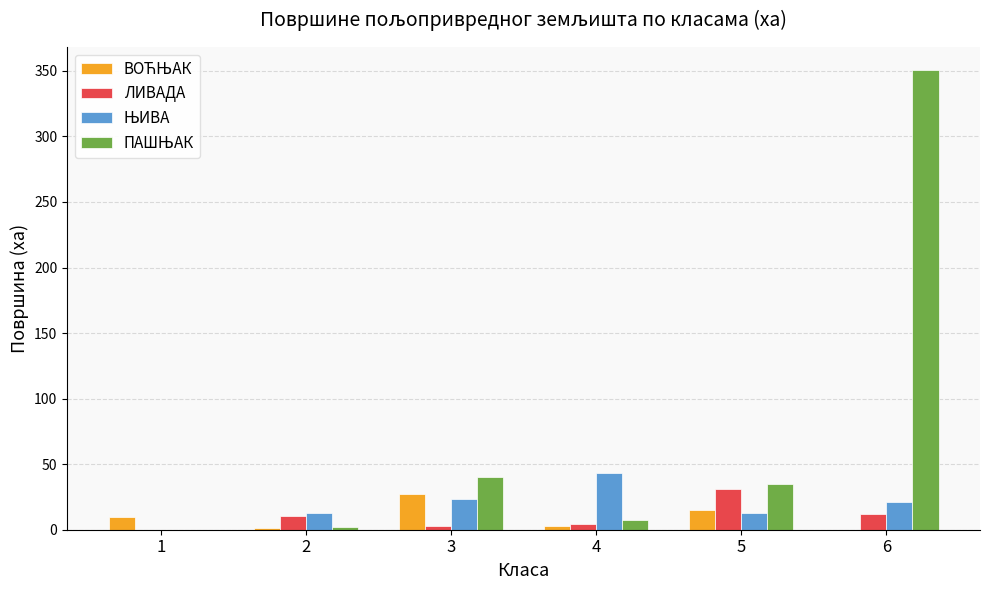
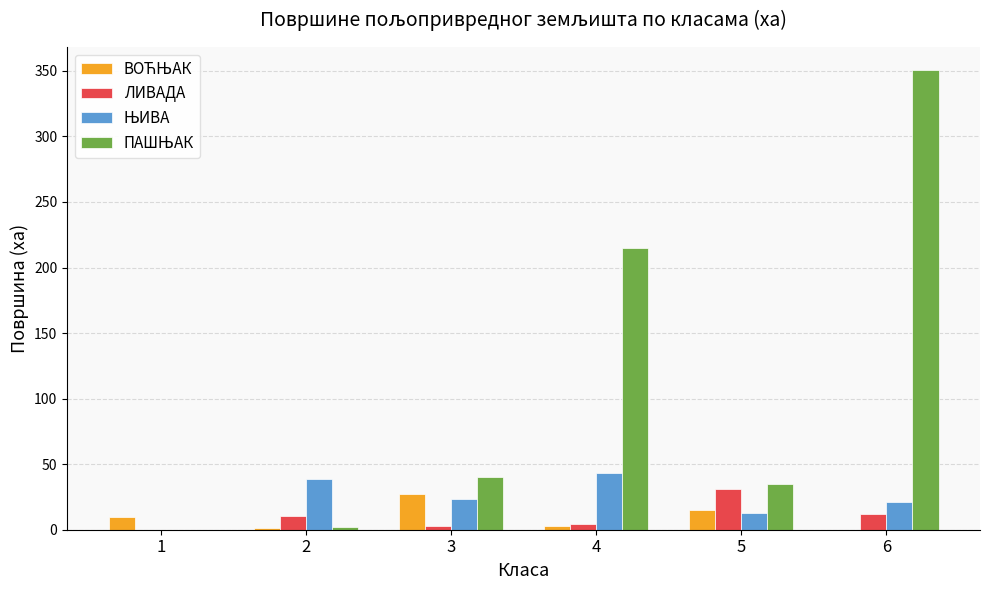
ЊИВА, 2: 13 -> 39
ПАШЊАК, 4: 8 -> 215
